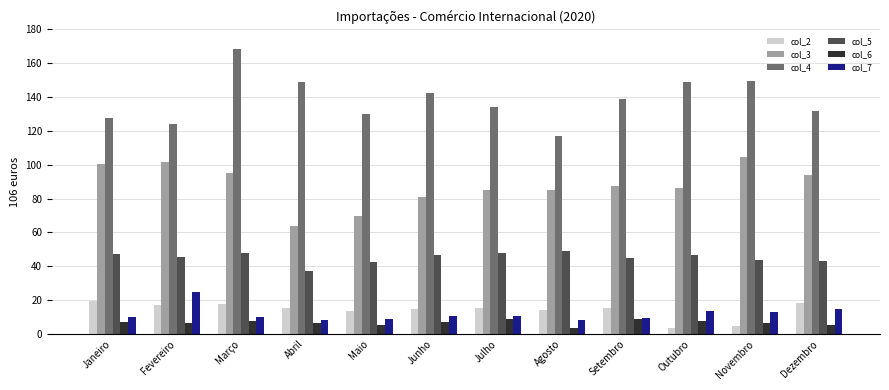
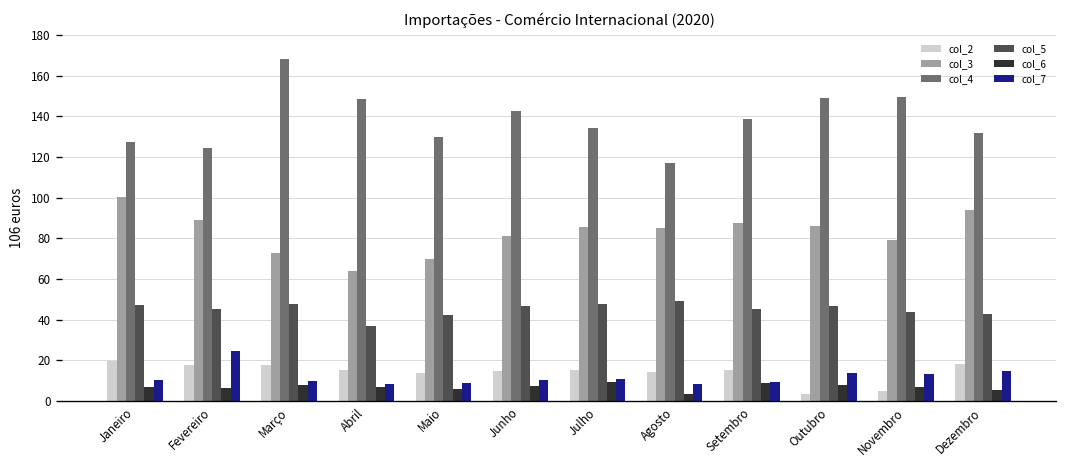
col_3, Fevereiro: 102 -> 89
col_3, Março: 95 -> 73
col_3, Novembro: 104 -> 79
